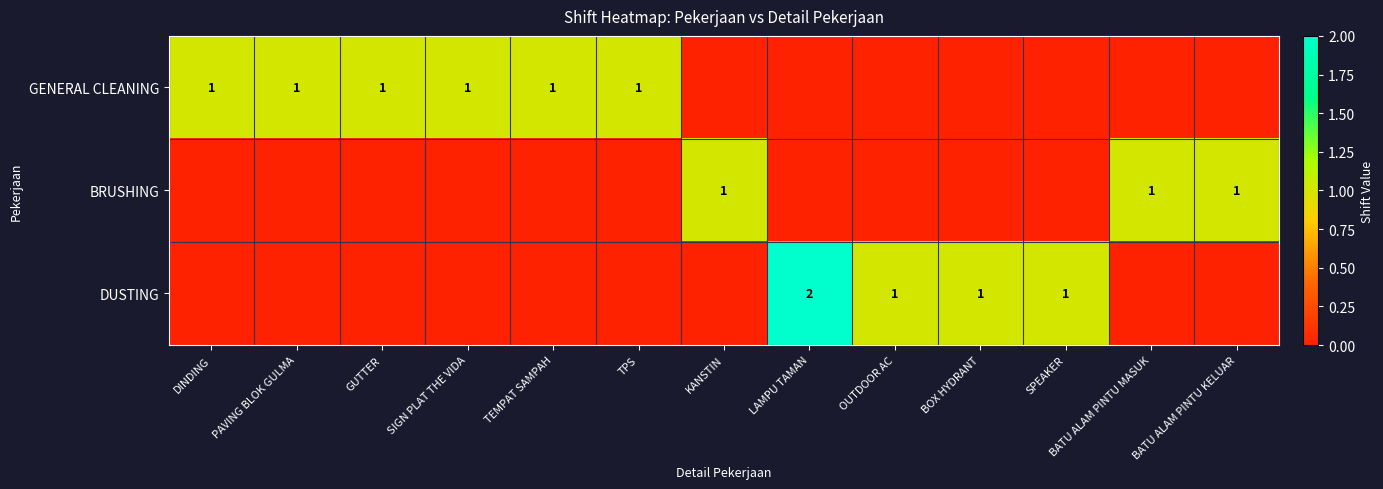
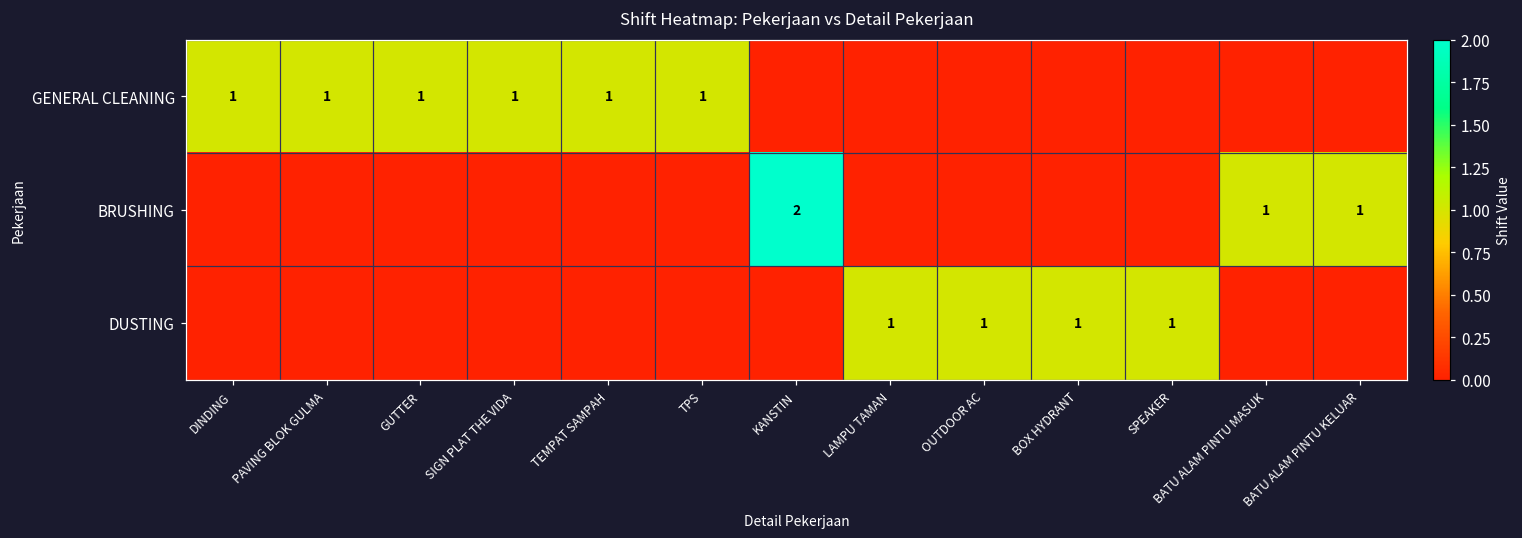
BRUSHING, KANSTIN: 1 -> 2
DUSTING, LAMPU TAMAN: 2 -> 1
